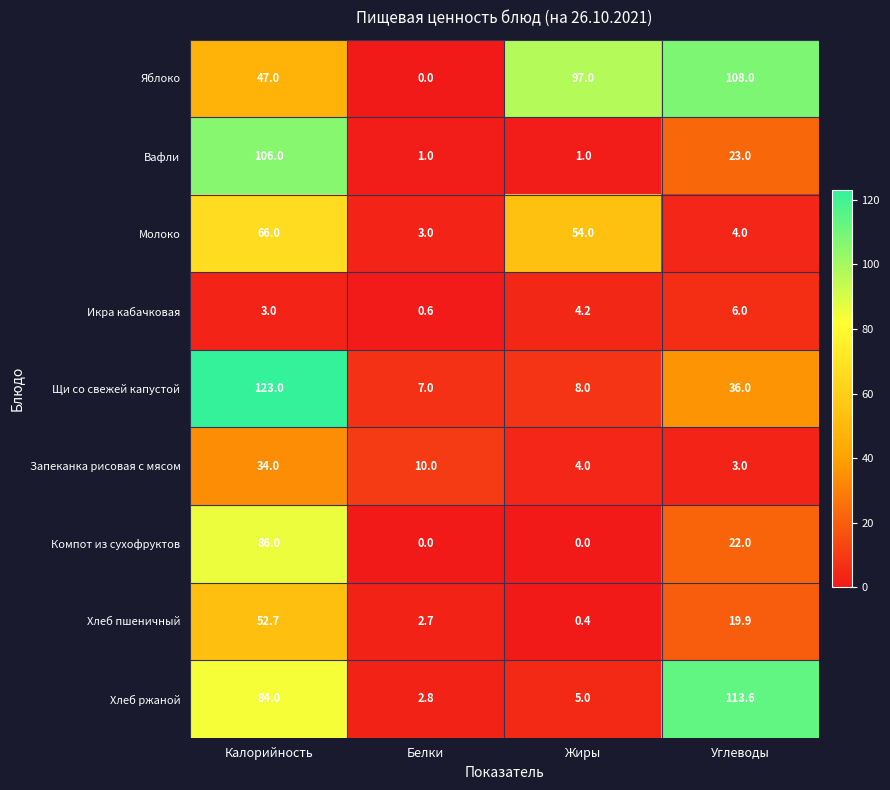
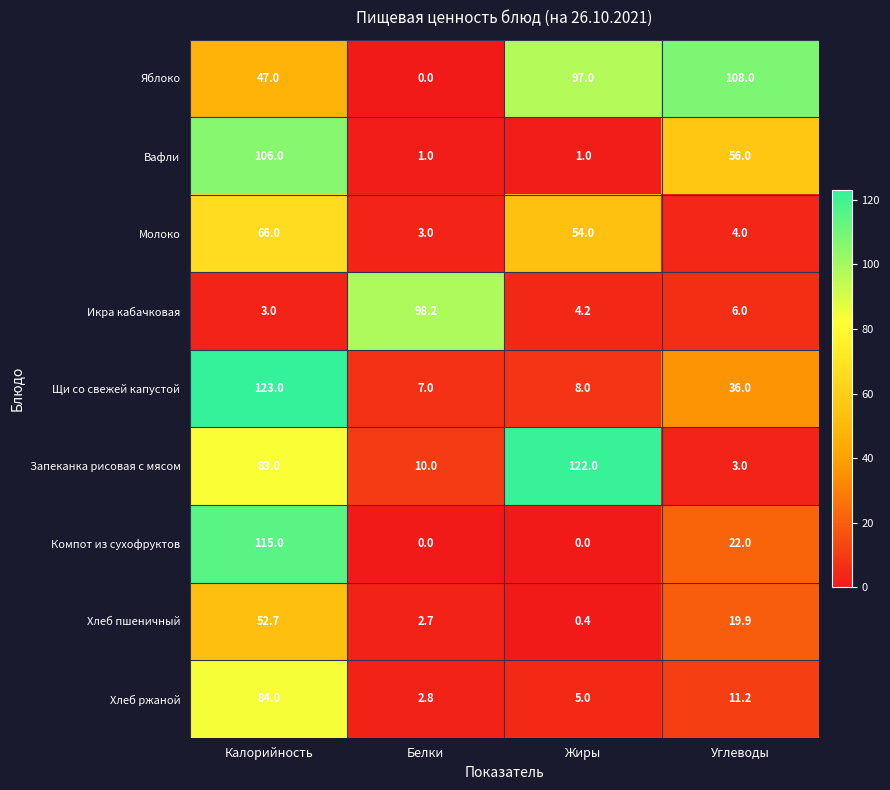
Вафли, Углеводы: 23.0 -> 56.0
Икра кабачковая, Белки: 0.6 -> 98.2
Запеканка рисовая с мясом, Калорийность: 34.0 -> 83.0
Запеканка рисовая с мясом, Жиры: 4.0 -> 122.0
Компот из сухофруктов, Калорийность: 86.0 -> 115.0
Хлеб ржаной, Углеводы: 113.6 -> 11.2
